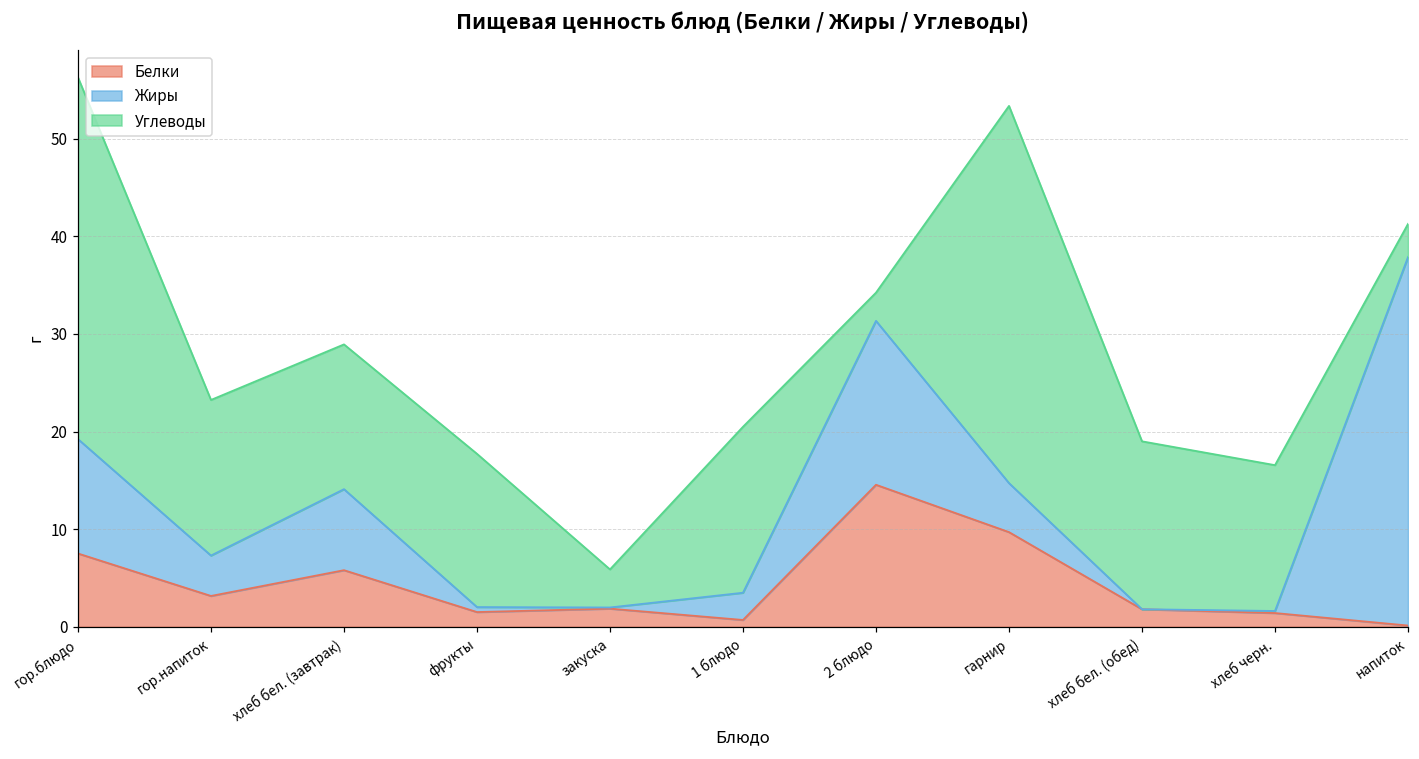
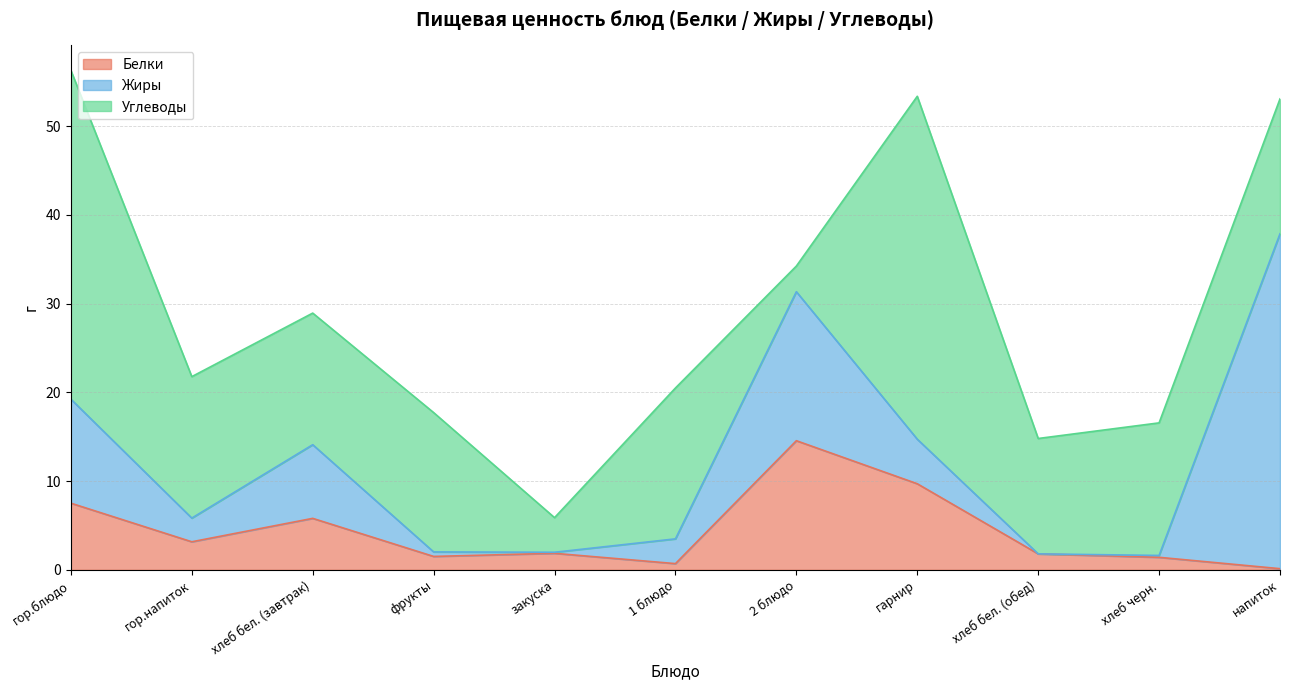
Жиры, гор.напиток: 4 -> 3
Углеводы, хлеб бел. (обед): 17 -> 13
Углеводы, напиток: 3 -> 15
